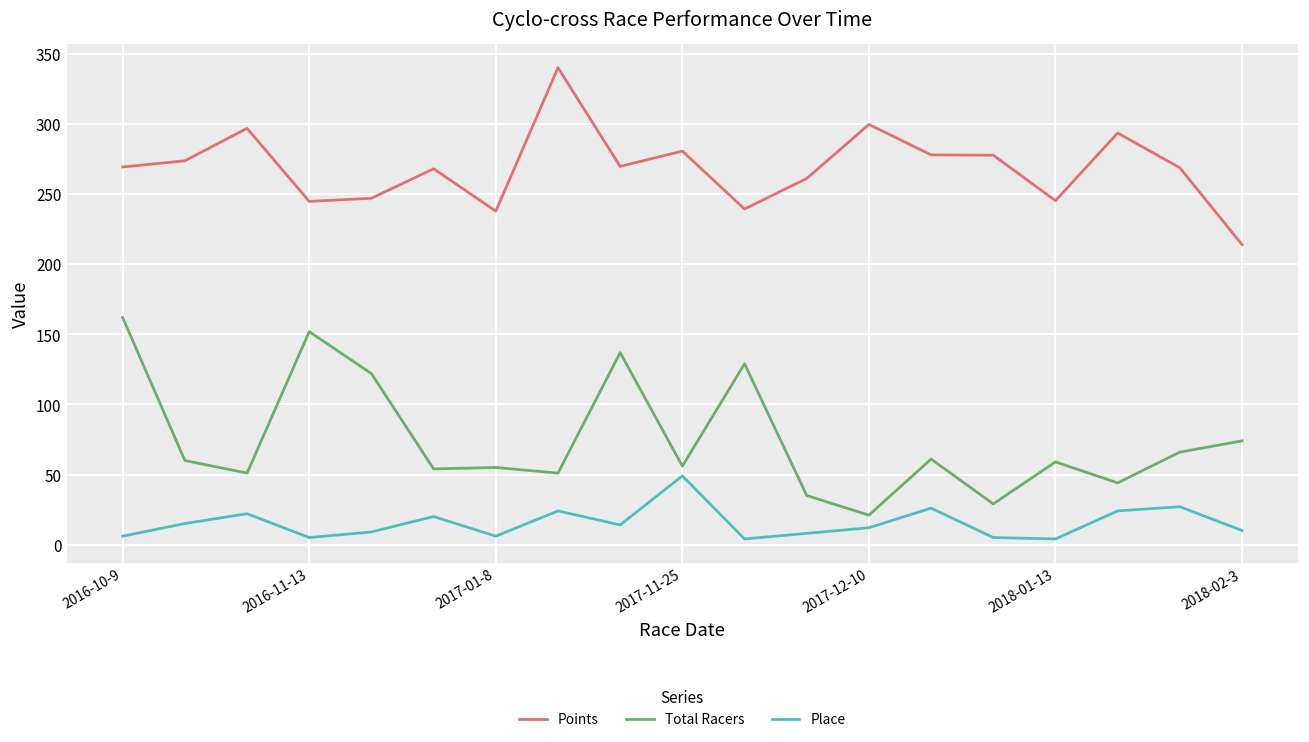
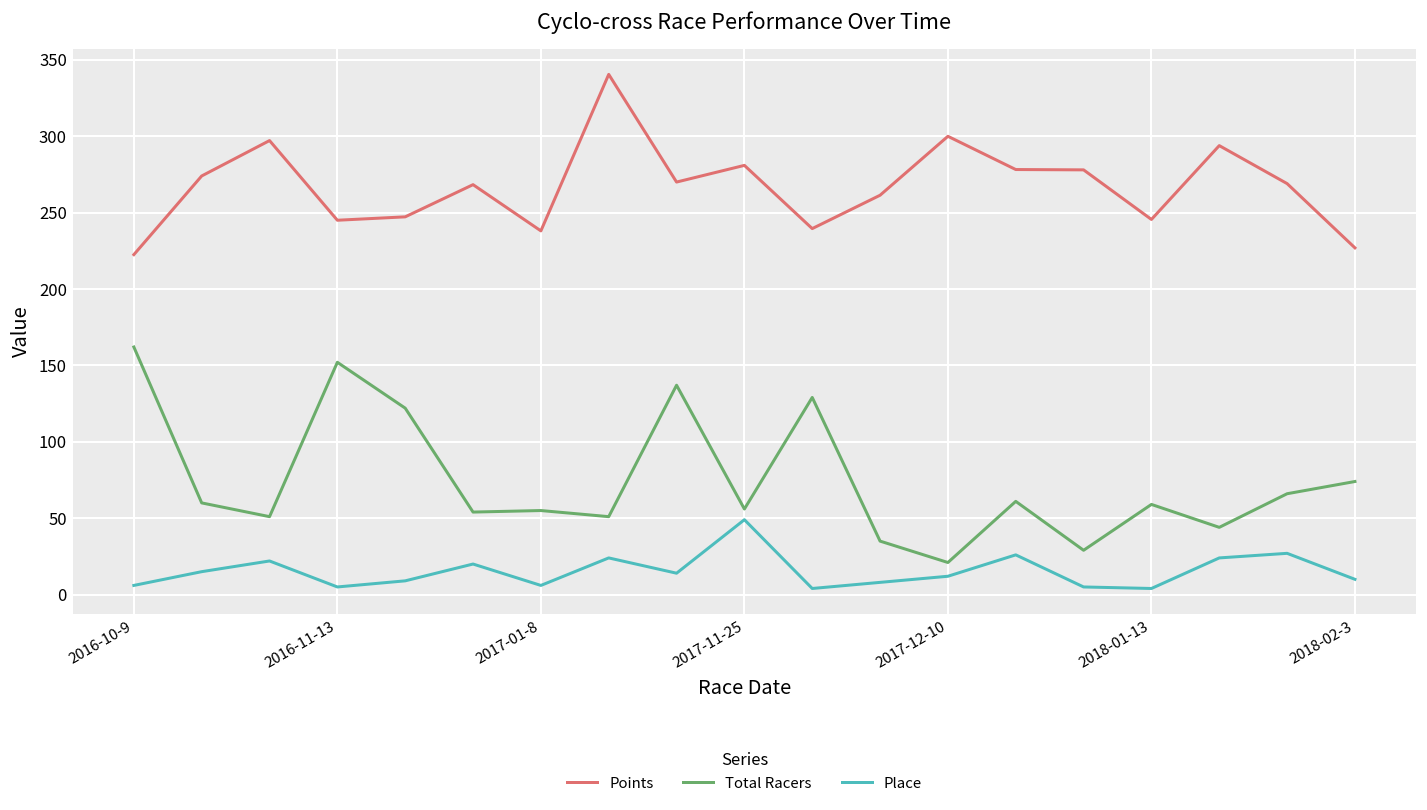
Points, 2016-10-9: 270 -> 222
Points, 2018-02-3: 214 -> 227
